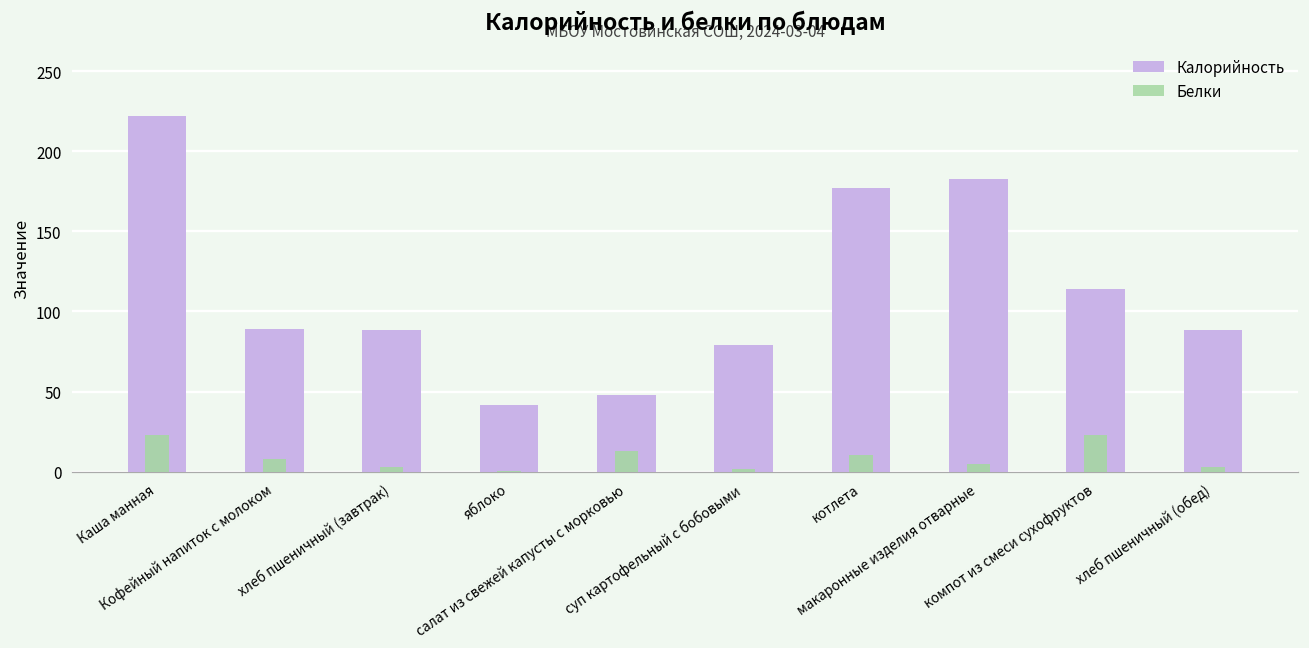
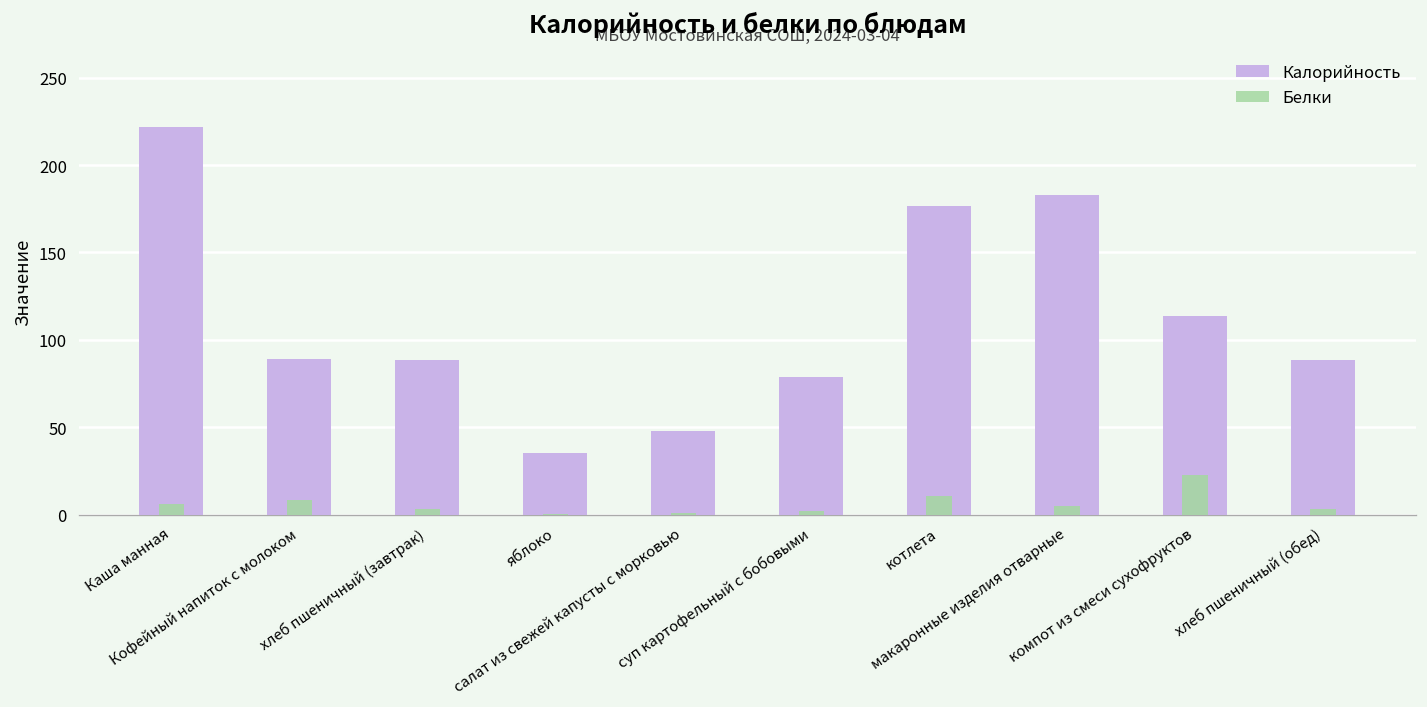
Белки, Каша манная: 23 -> 6
Калорийность, яблоко: 42 -> 35
Белки, салат из свежей капусты с морковью: 13 -> 1
